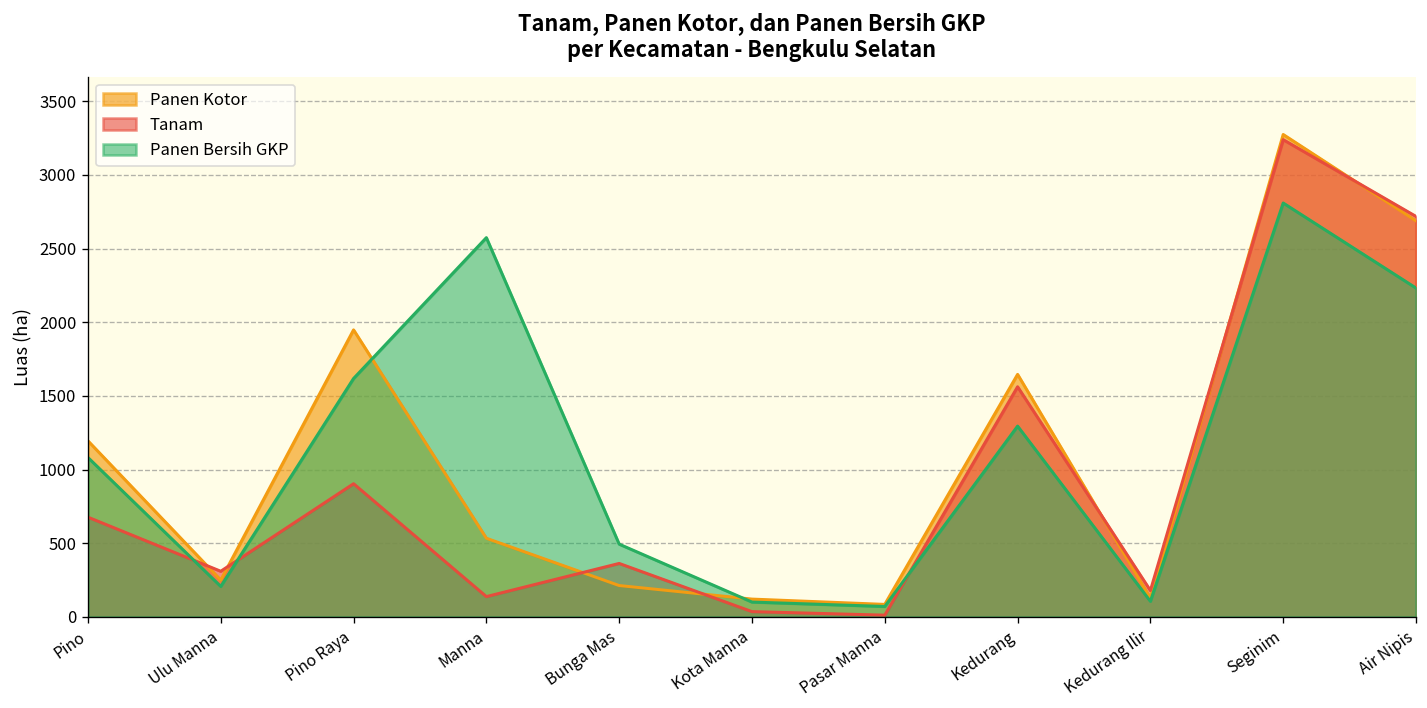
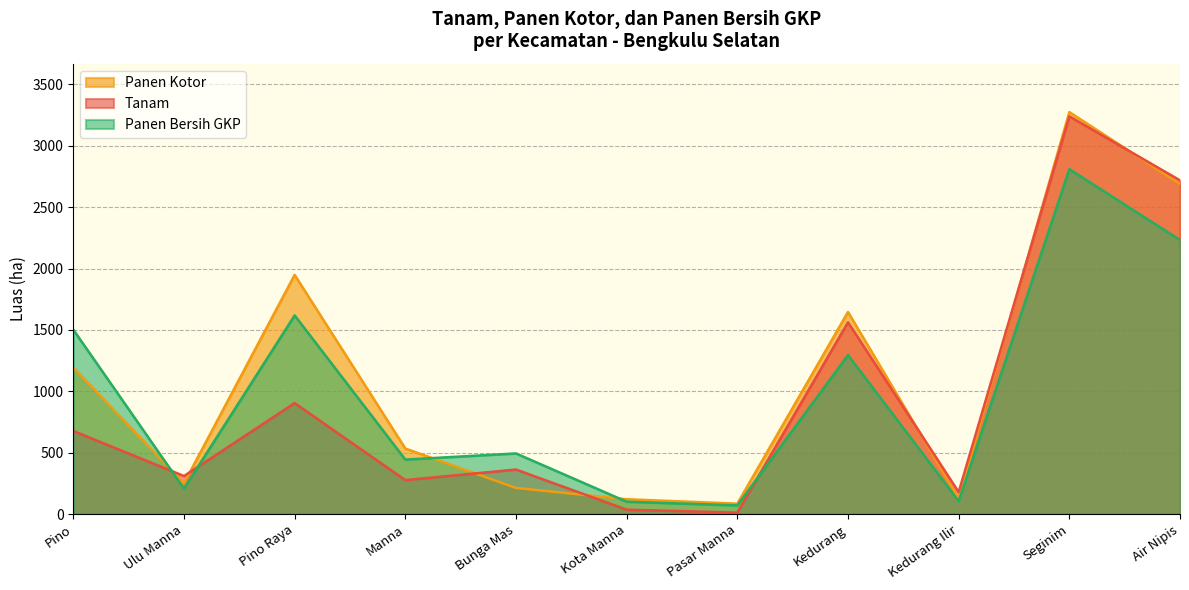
Panen Bersih GKP, Pino: 1080 -> 1500
Tanam, Manna: 140 -> 280
Panen Bersih GKP, Manna: 2570 -> 440
